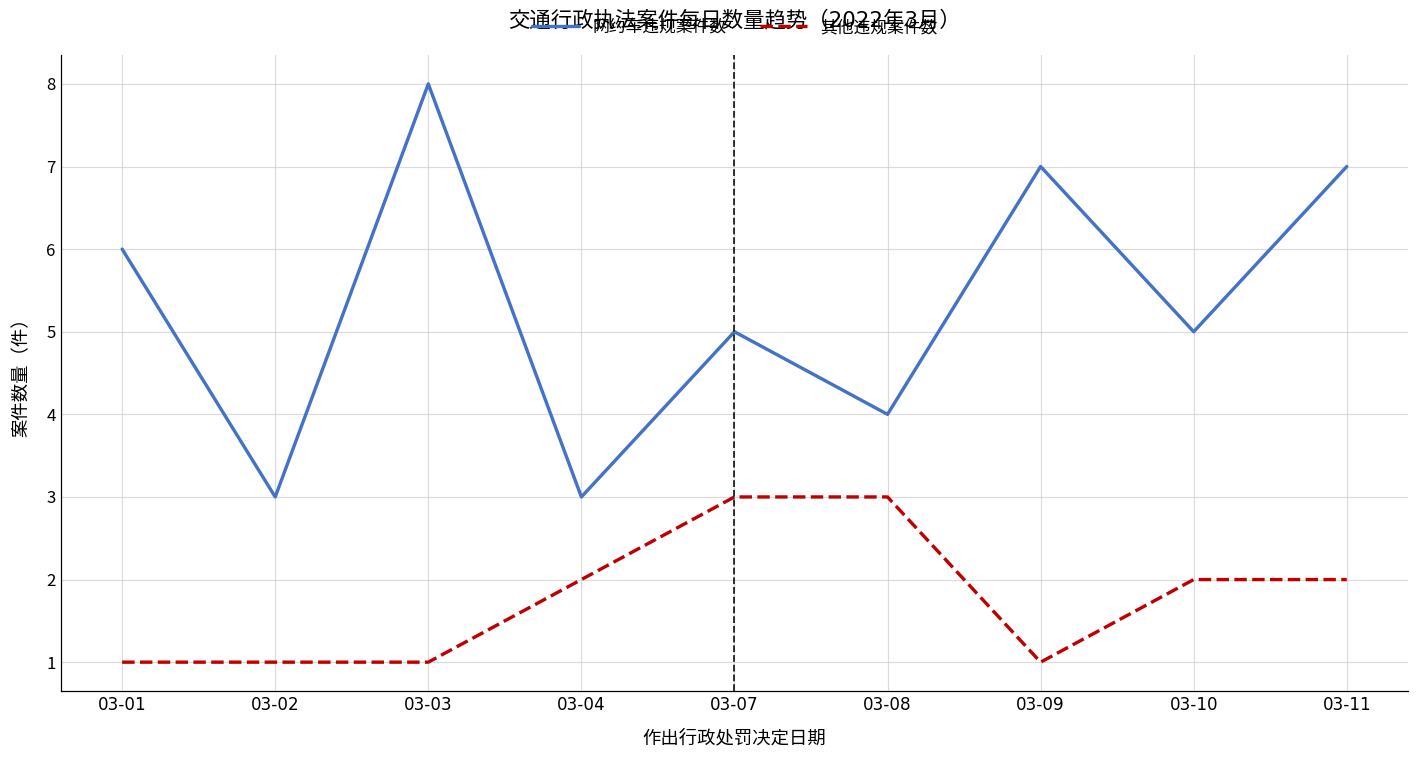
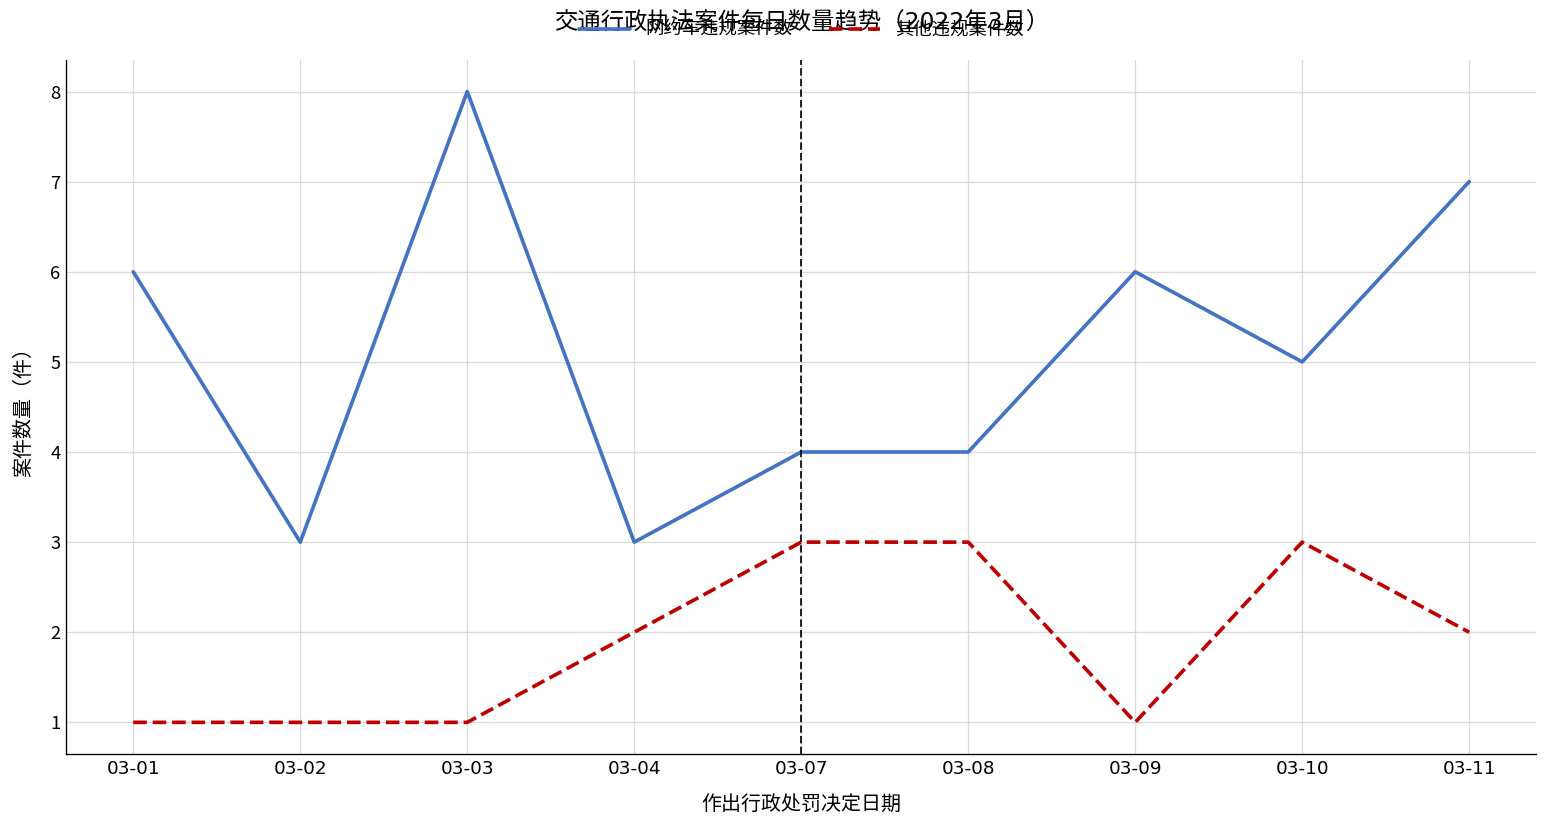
网约车违规案件数, 03-07: 5 -> 4
网约车违规案件数, 03-09: 7 -> 6
其他违规案件数, 03-10: 2 -> 3
